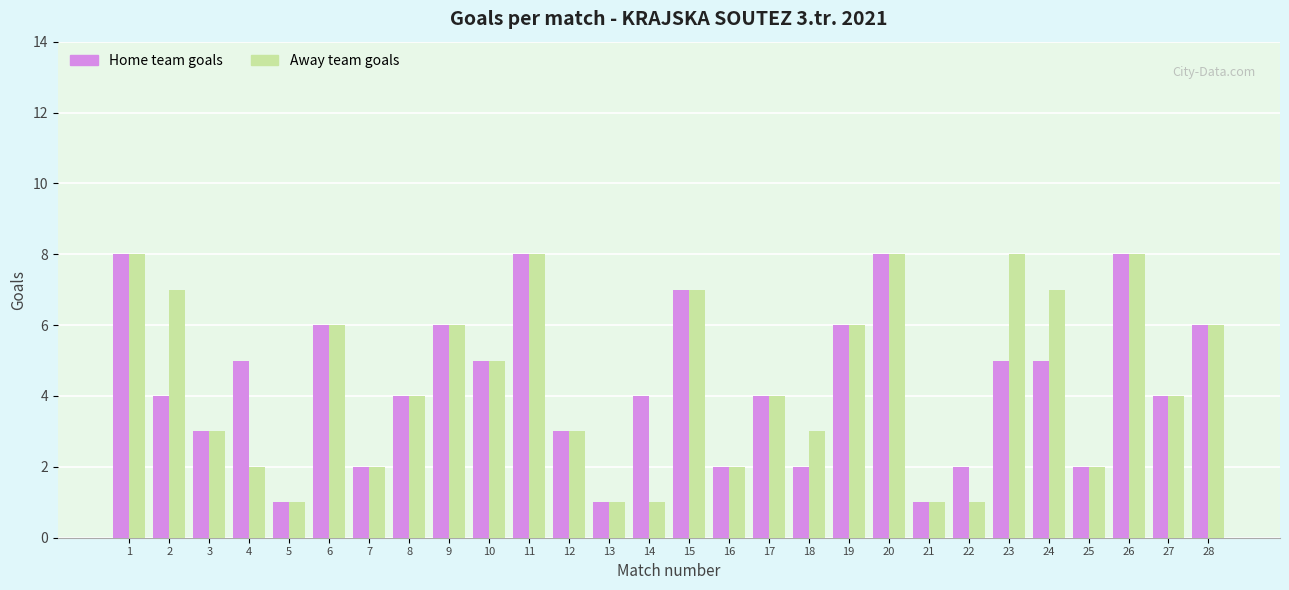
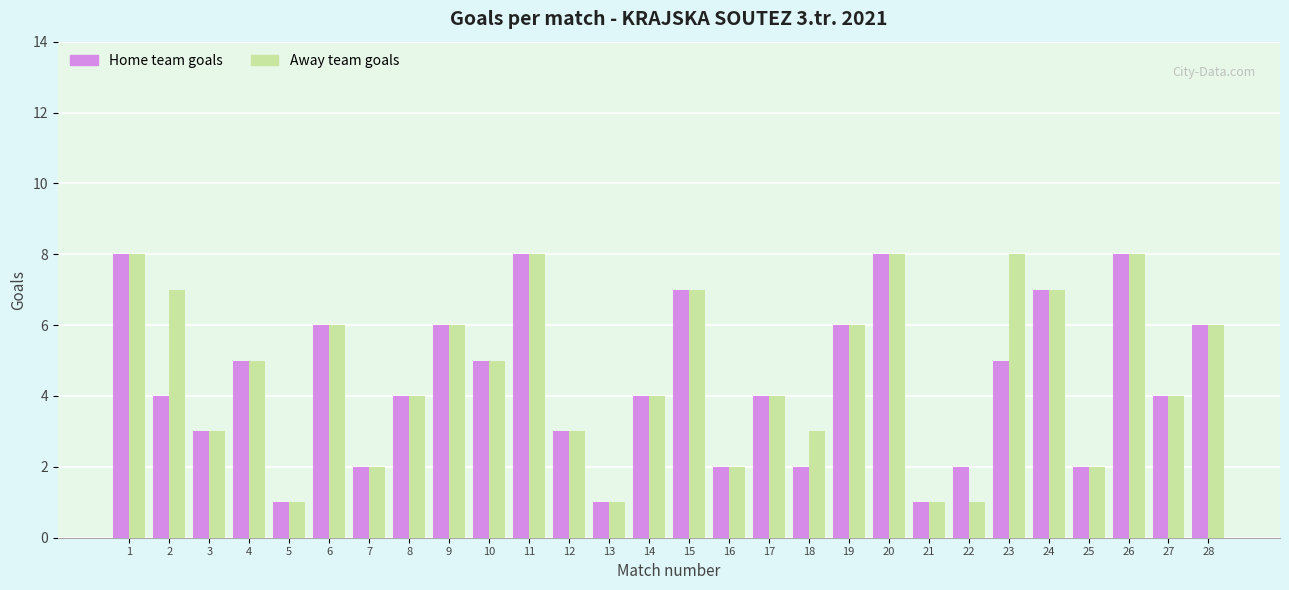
Away team goals, 4: 2 -> 5
Away team goals, 14: 1 -> 4
Home team goals, 24: 5 -> 7
